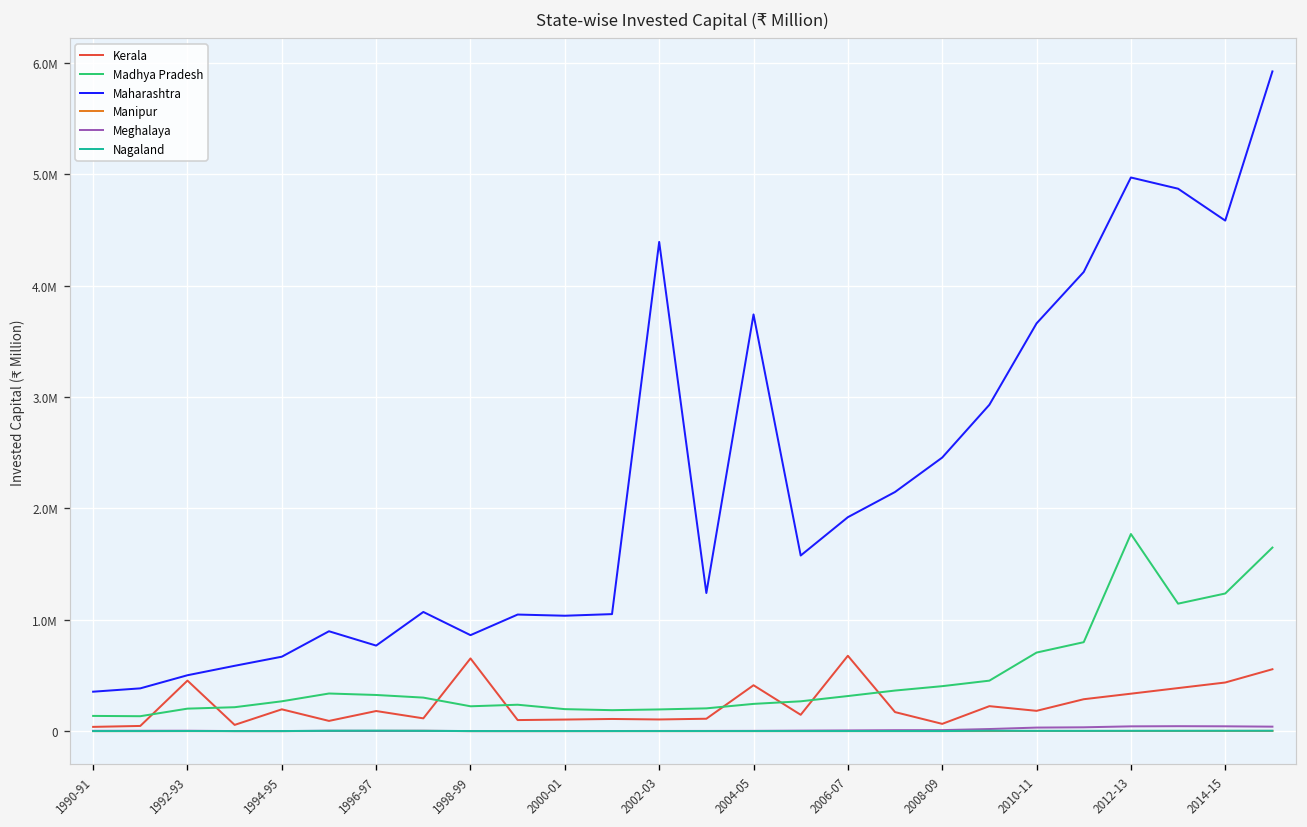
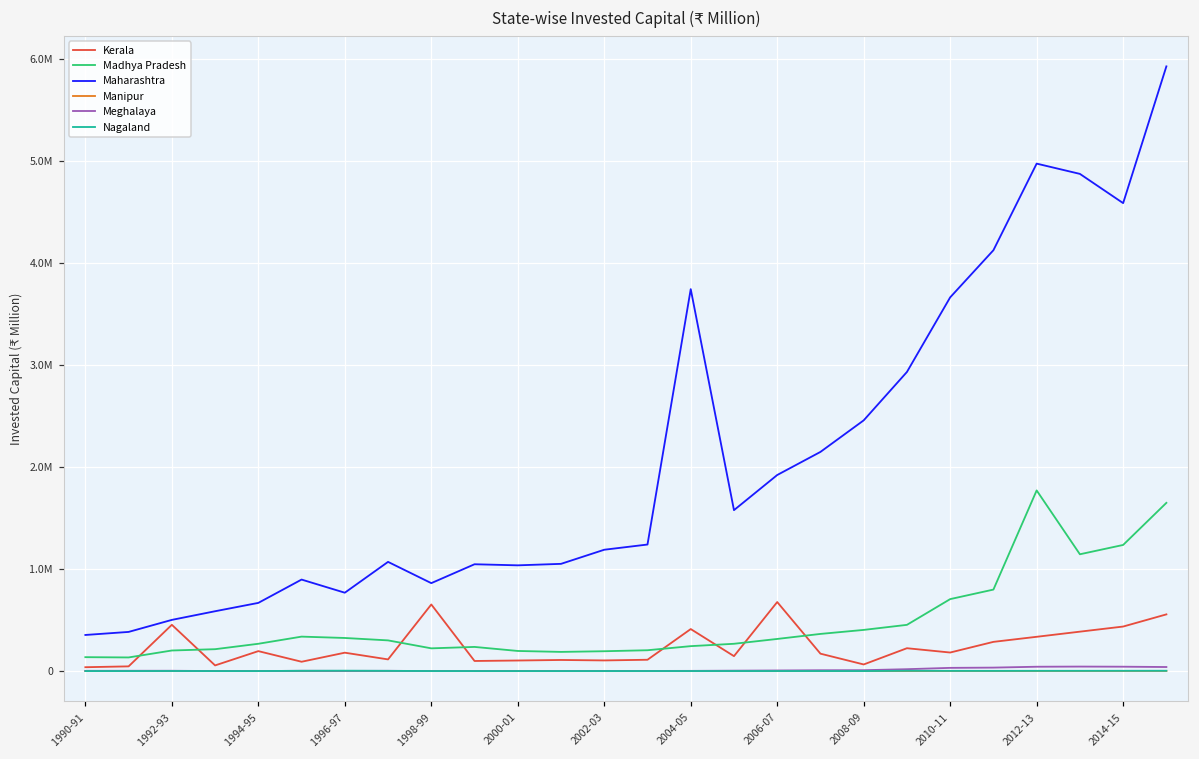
Maharashtra, 2002-03: 4400000 -> 1200000
